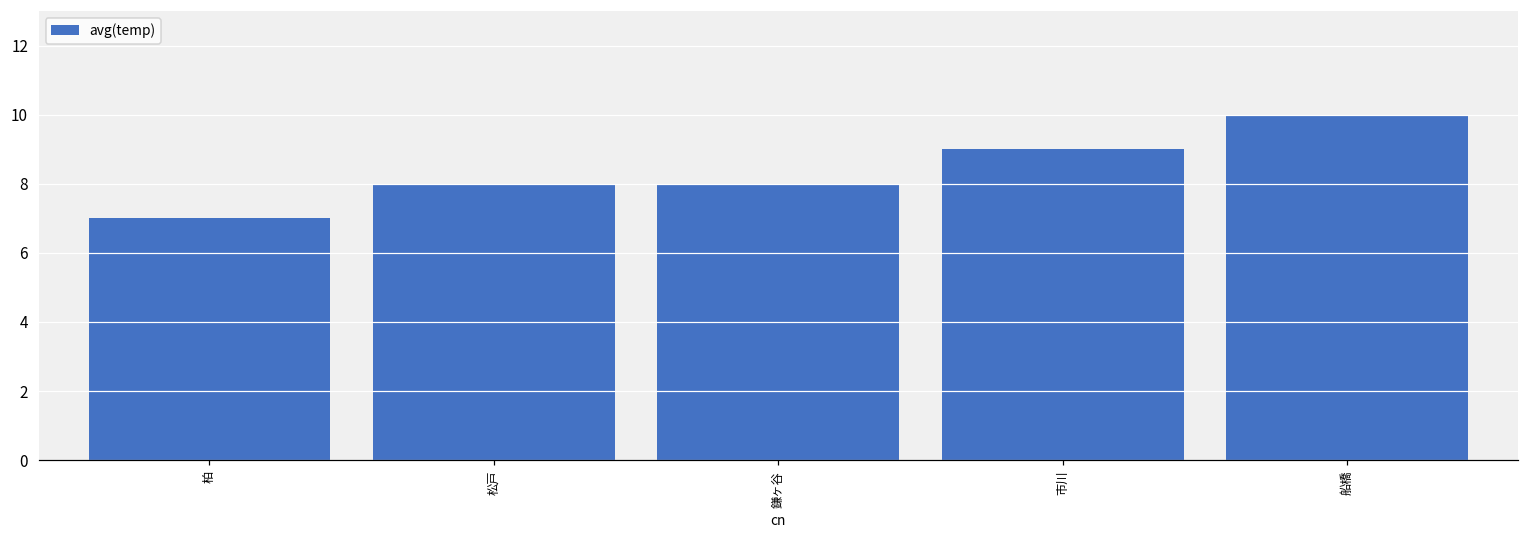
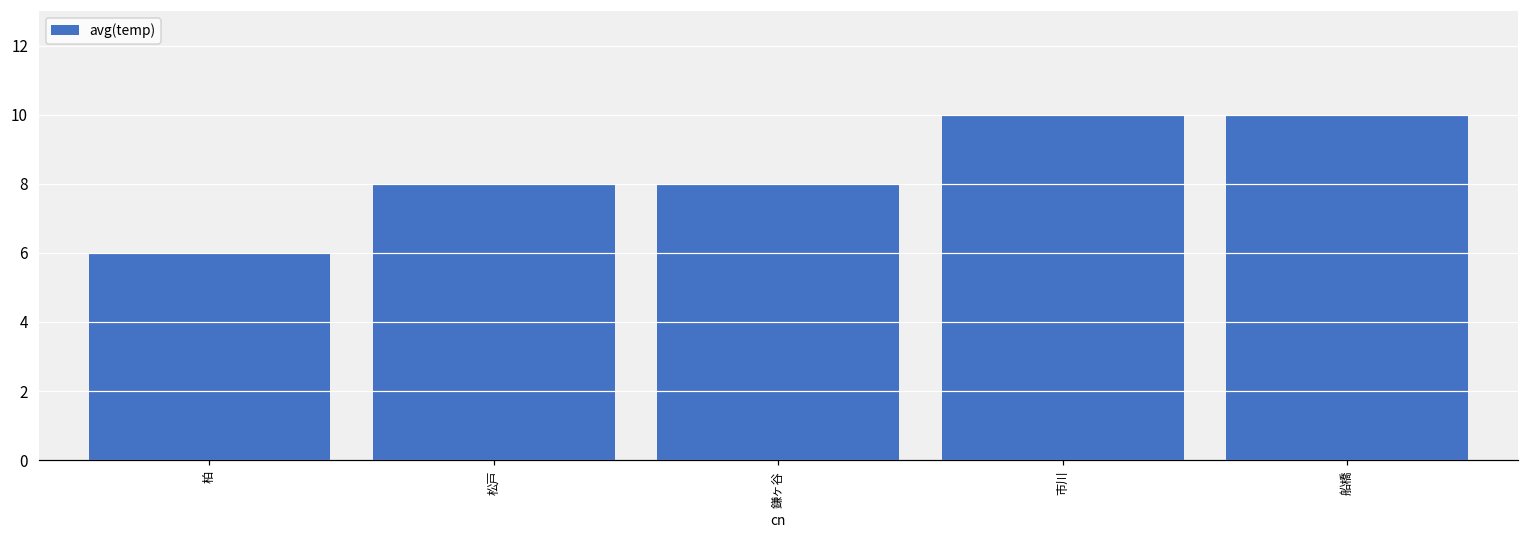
柏: 7 -> 6
市川: 9 -> 10
